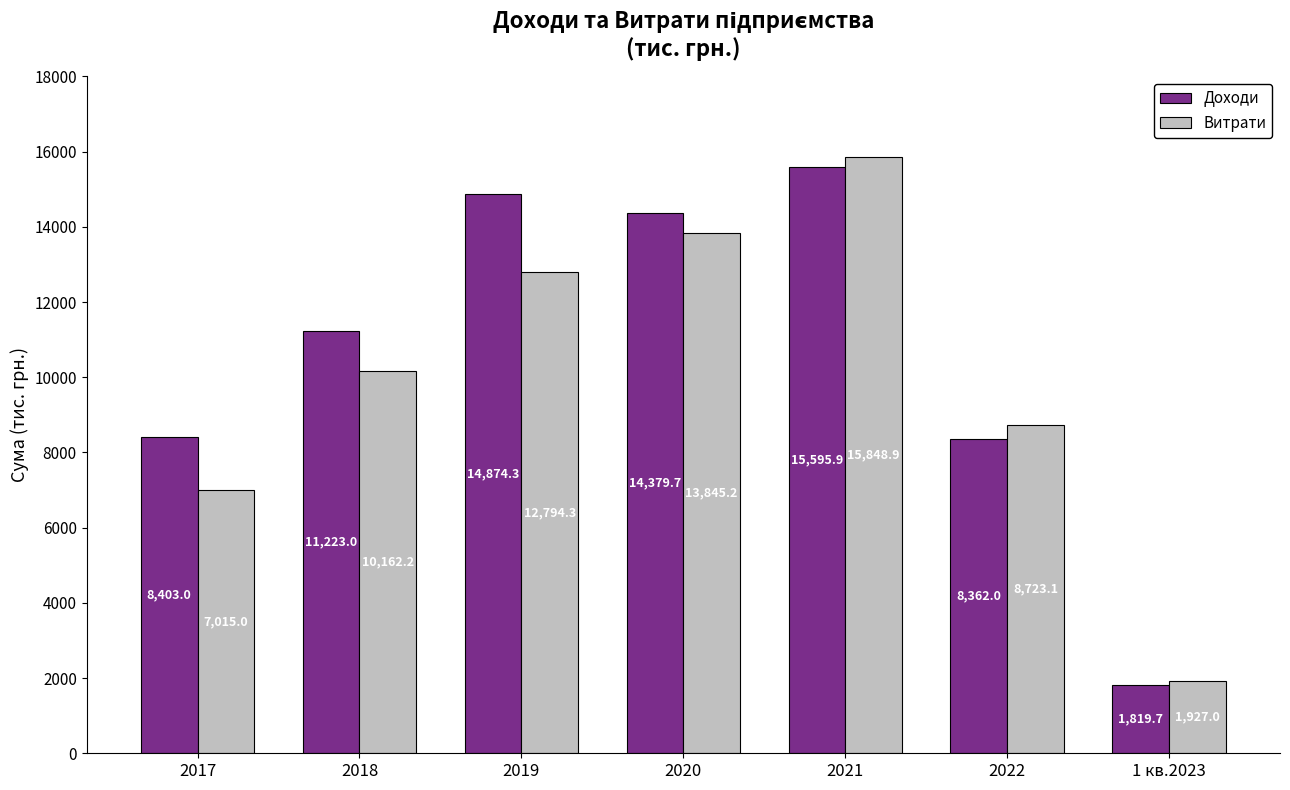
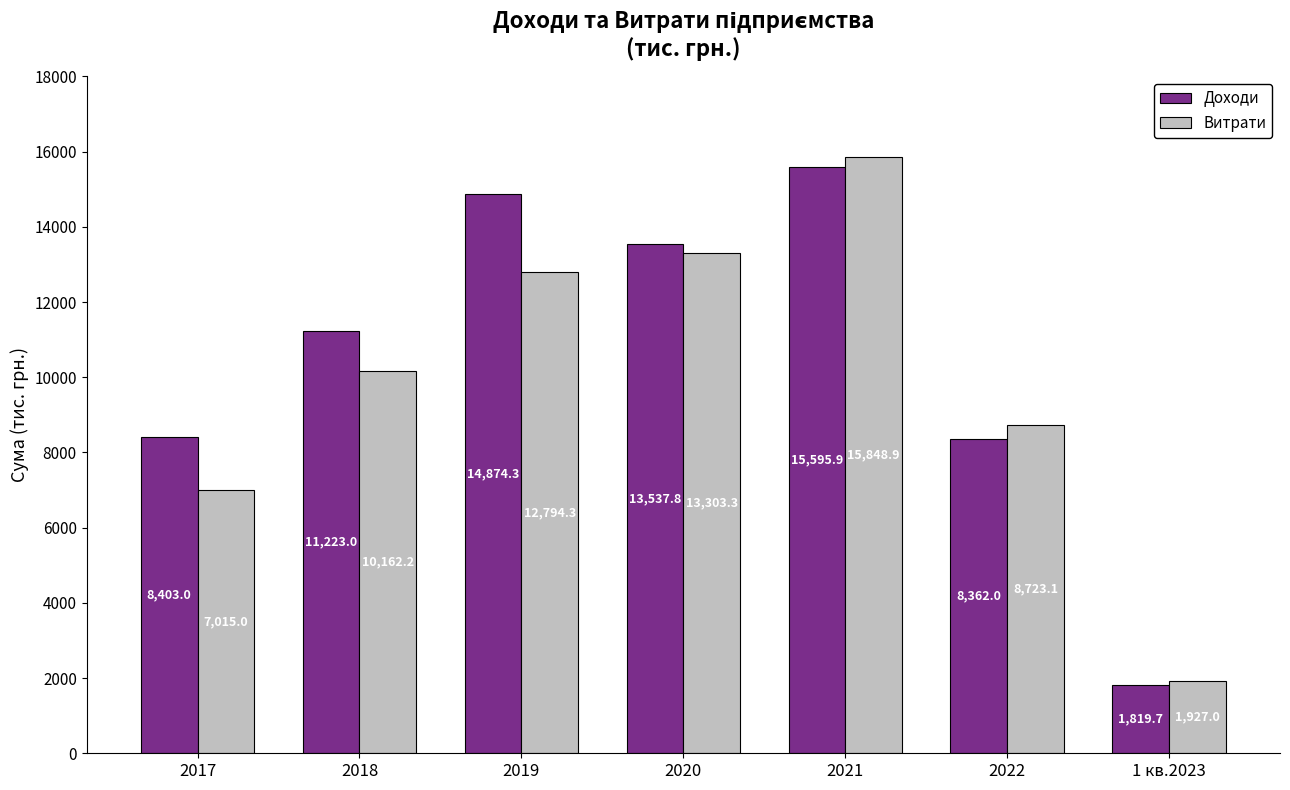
Доходи, 2020: 14,379.7 -> 13,537.8
Витрати, 2020: 13,845.2 -> 13,303.3
